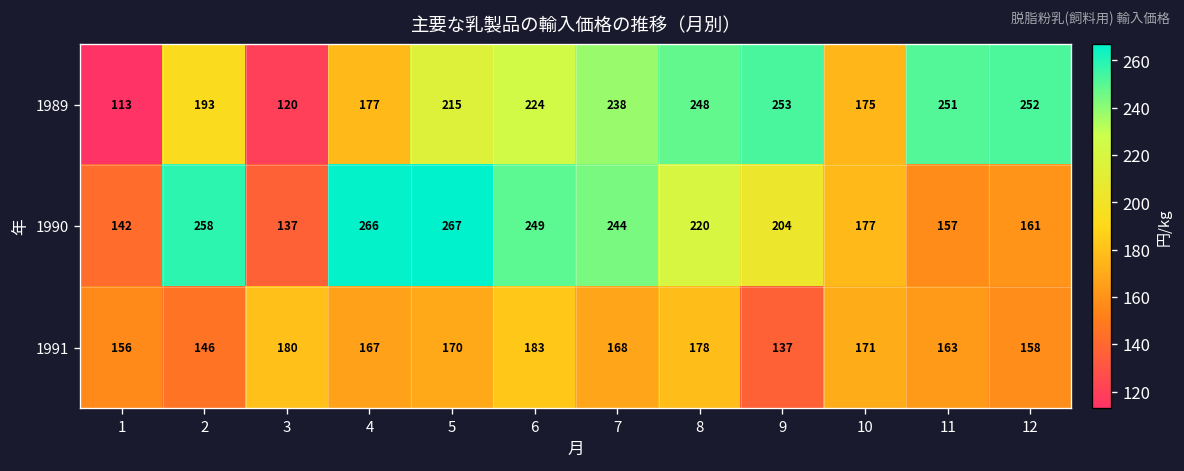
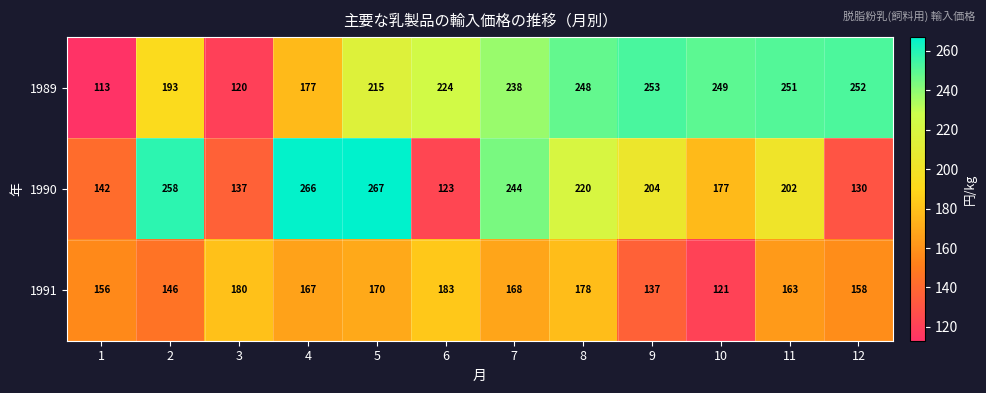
1989, 10: 175 -> 249
1990, 6: 249 -> 123
1990, 11: 157 -> 202
1990, 12: 161 -> 130
1991, 10: 171 -> 121
